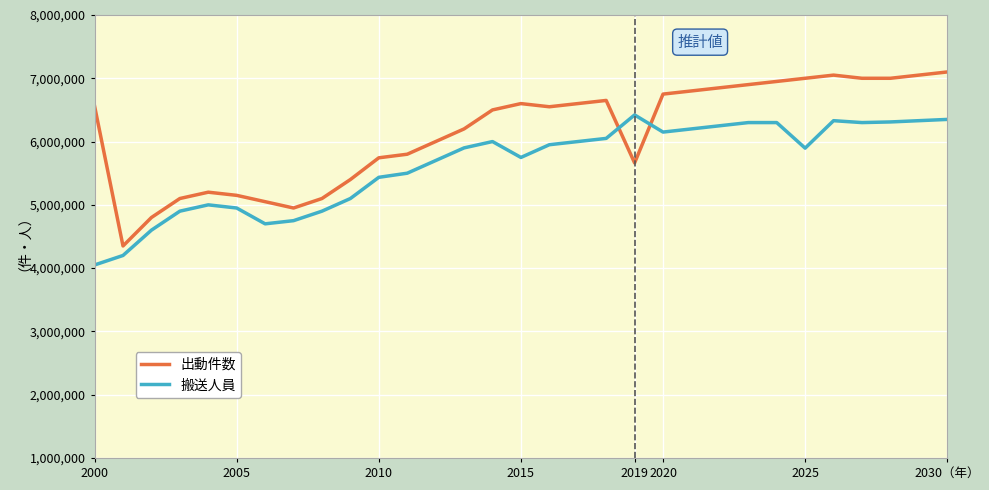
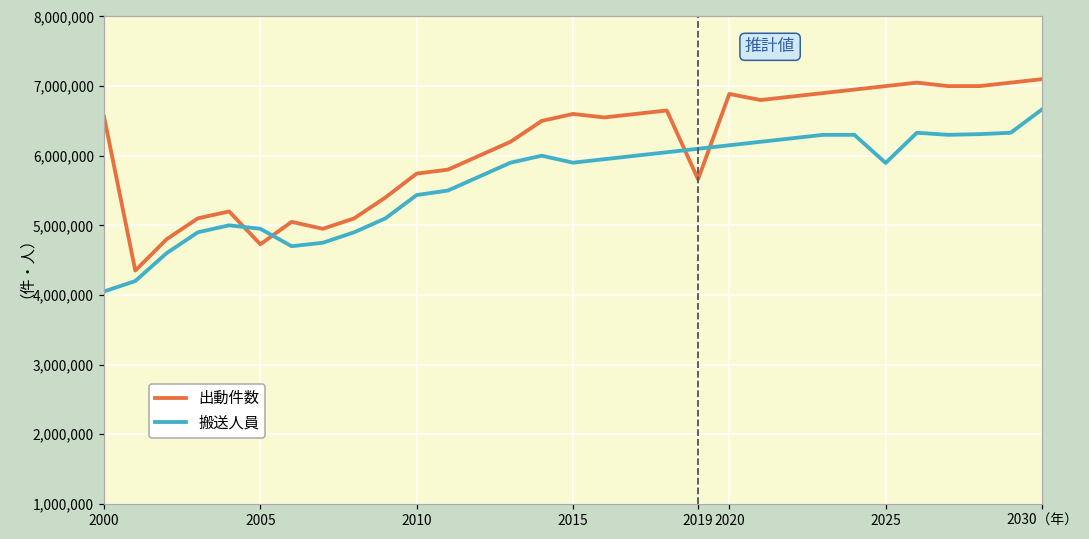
出動件数, 2005: 5,200,000 -> 4,700,000
搬送人員, 2015: 5,700,000 -> 5,900,000
搬送人員, 2019: 6,400,000 -> 6,100,000
出動件数, 2020: 6,800,000 -> 6,900,000
搬送人員, 2030（年）: 6,400,000 -> 6,700,000
